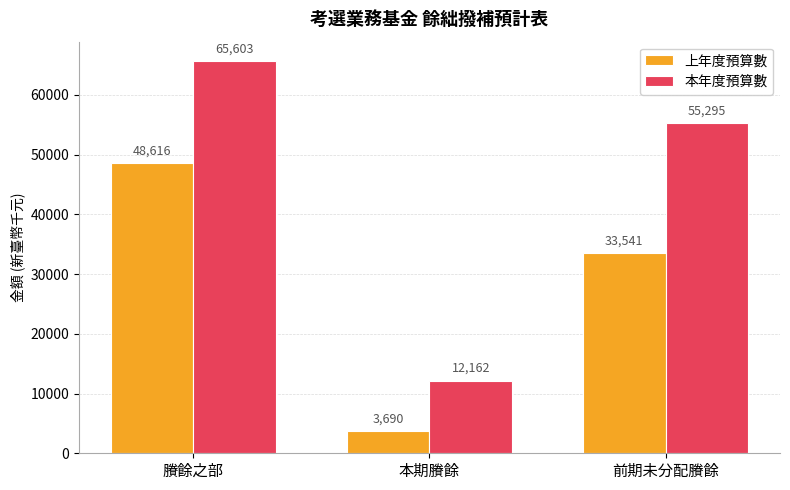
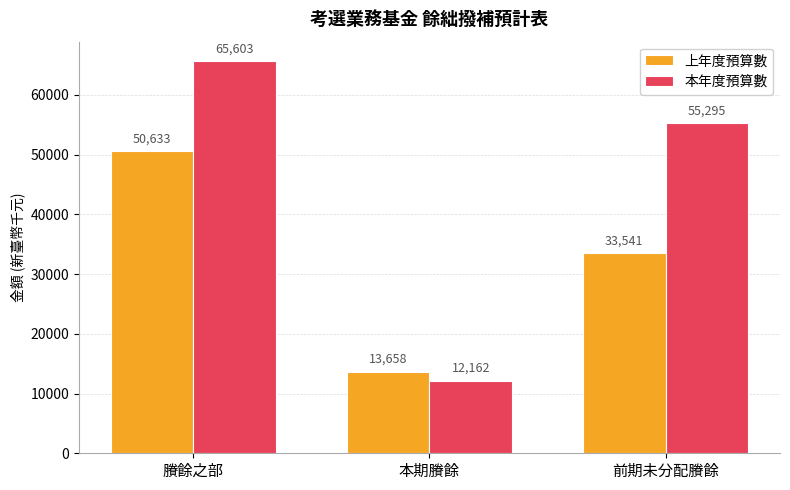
上年度預算數, 賸餘之部: 48,616 -> 50,633
上年度預算數, 本期賸餘: 3,690 -> 13,658
